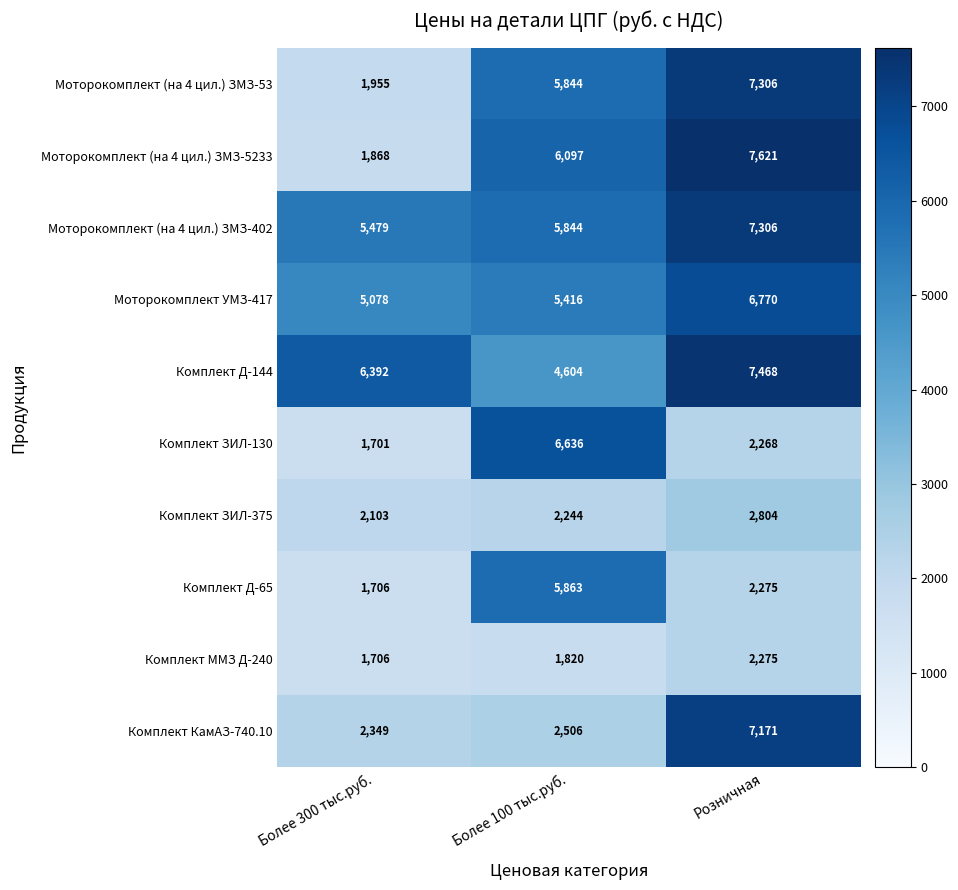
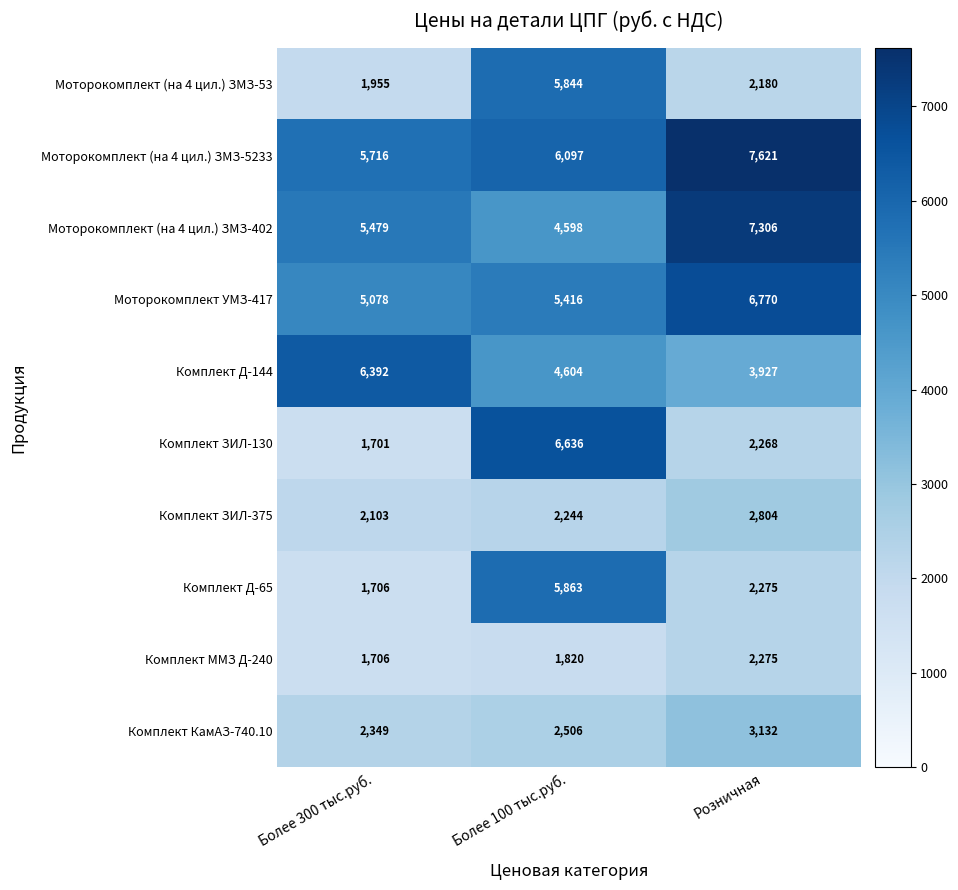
Моторокомплект (на 4 цил.) ЗМЗ-53, Розничная: 7,306 -> 2,180
Моторокомплект (на 4 цил.) ЗМЗ-5233, Более 300 тыс.руб.: 1,868 -> 5,716
Моторокомплект (на 4 цил.) ЗМЗ-402, Более 100 тыс.руб.: 5,844 -> 4,598
Комплект Д-144, Розничная: 7,468 -> 3,927
Комплект КамАЗ-740.10, Розничная: 7,171 -> 3,132
